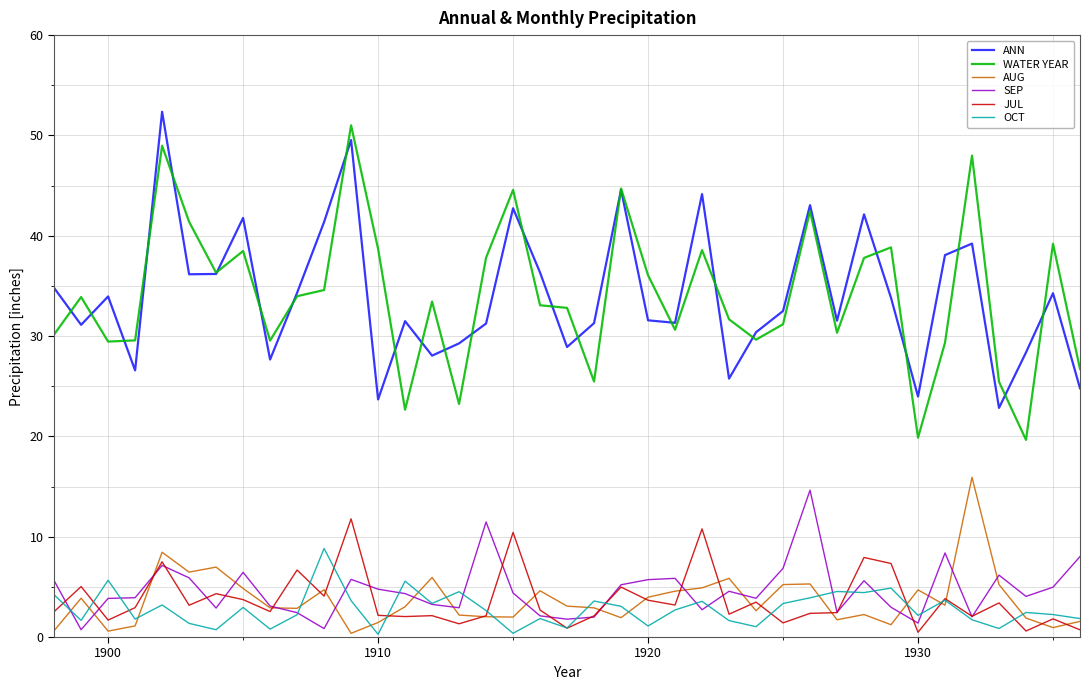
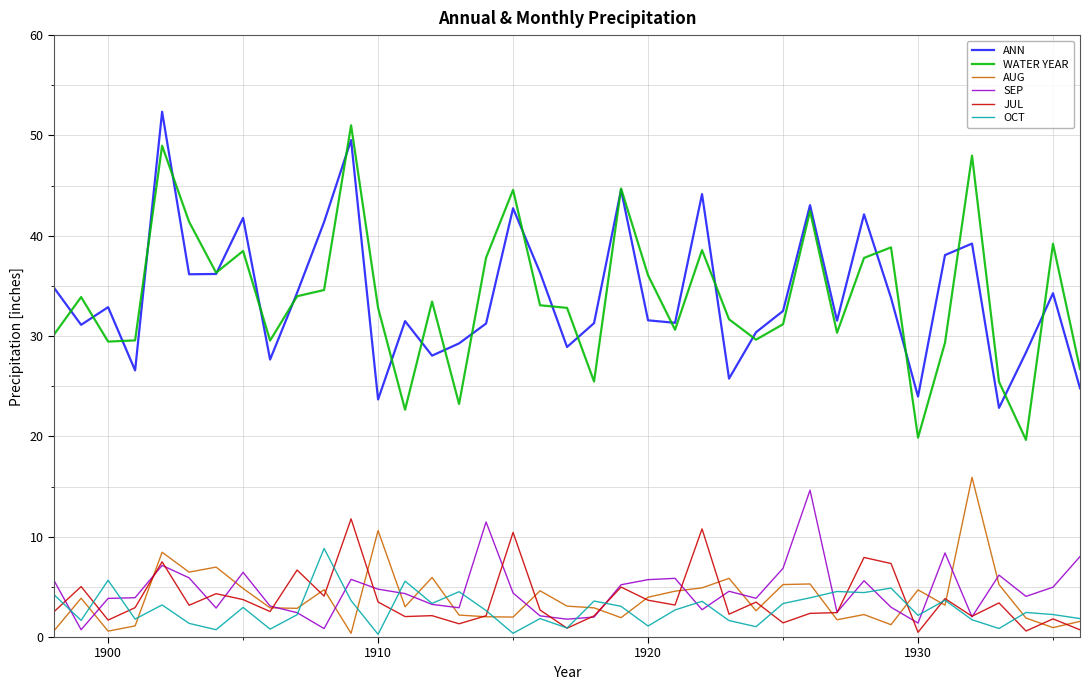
ANN, 1900: 34.0 -> 32.9
WATER YEAR, 1910: 38.7 -> 32.8
AUG, 1910: 1.5 -> 10.6
JUL, 1910: 2.2 -> 3.5
